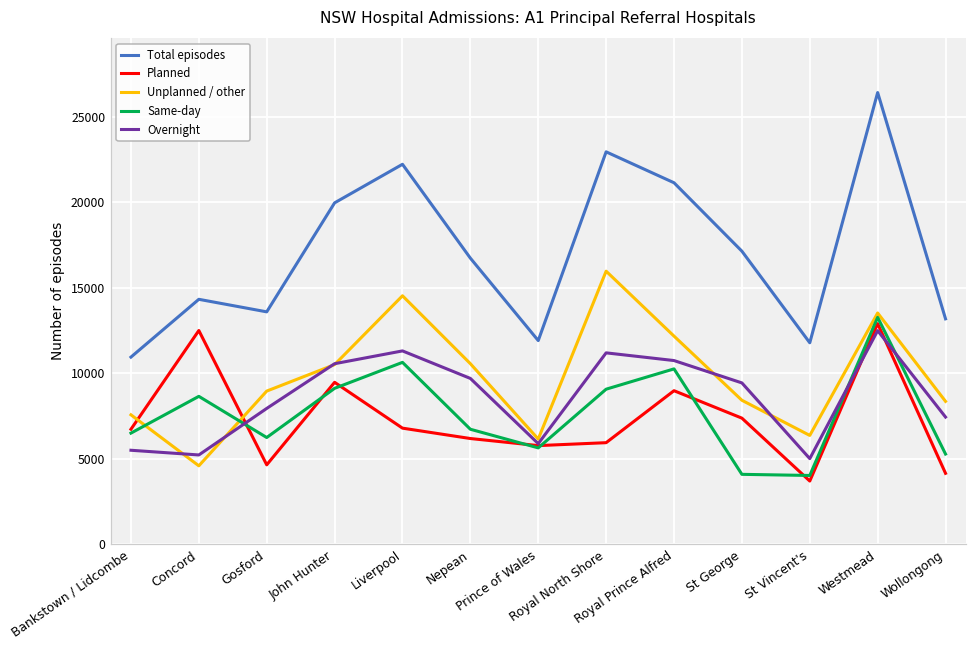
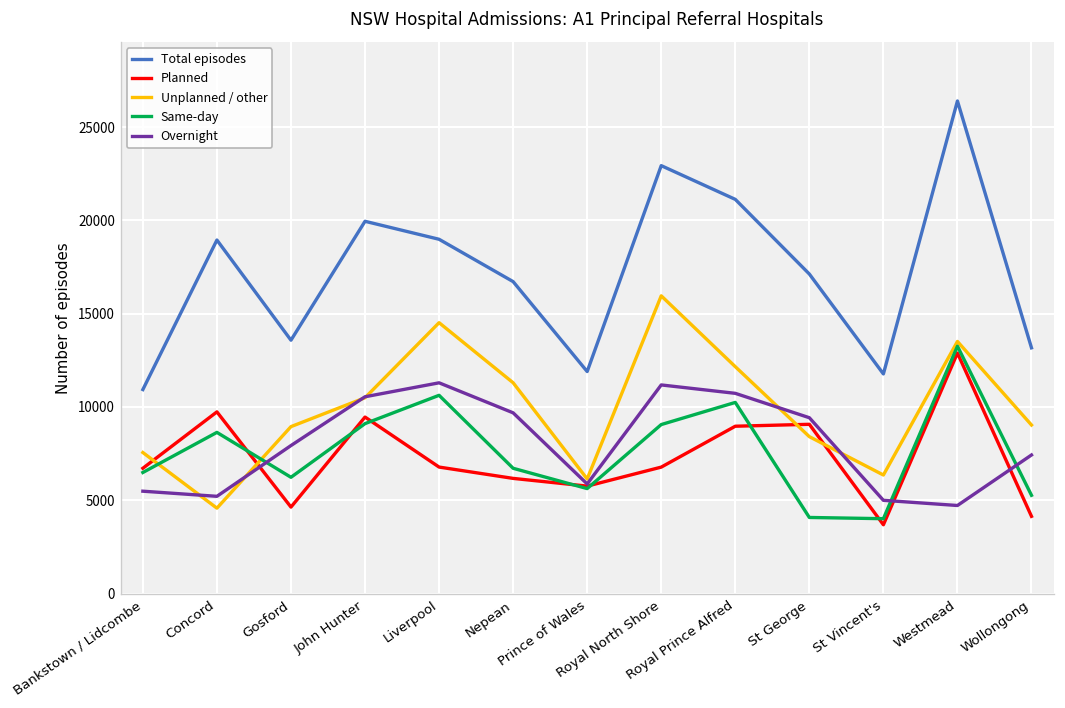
Total episodes, Concord: 14300 -> 18900
Planned, Concord: 12500 -> 9700
Total episodes, Liverpool: 22200 -> 19000
Unplanned / other, Nepean: 10500 -> 11300
Planned, Royal North Shore: 5900 -> 6800
Planned, St George: 7400 -> 9100
Overnight, Westmead: 12500 -> 4700
Unplanned / other, Wollongong: 8300 -> 9000
